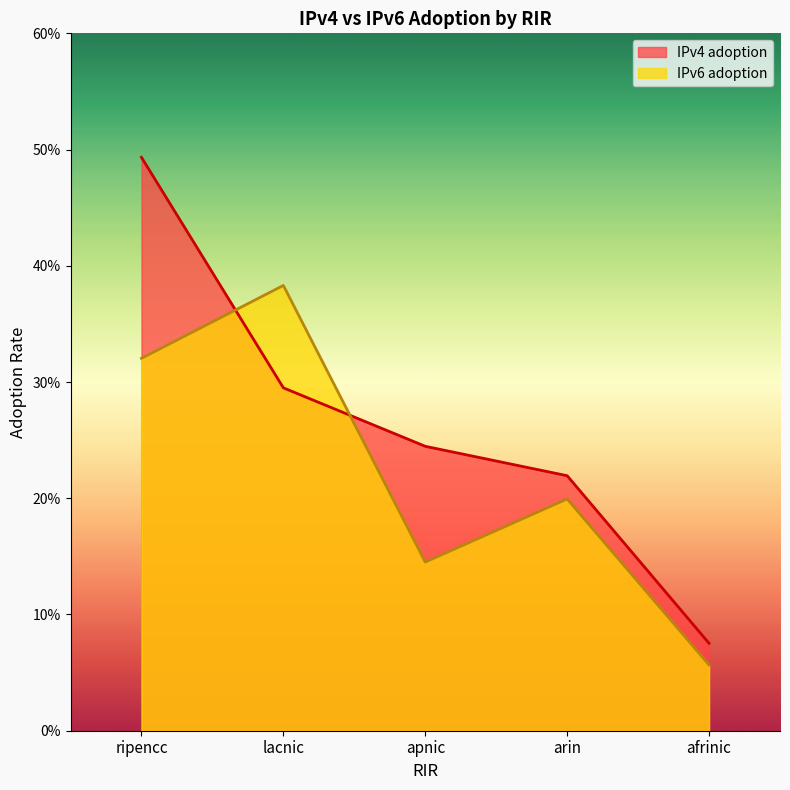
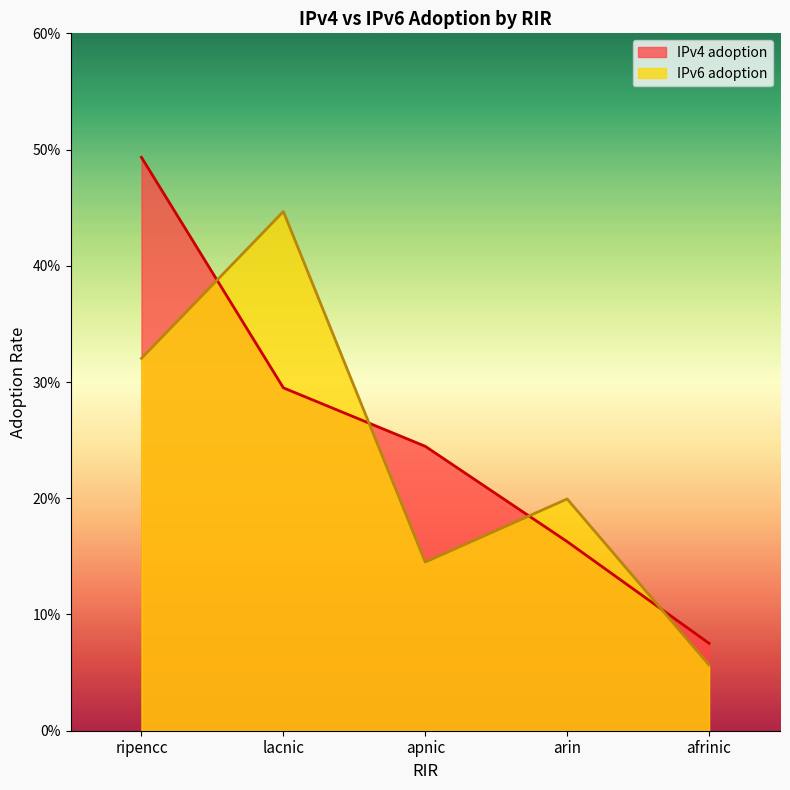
IPv6 adoption, lacnic: 38.3% -> 44.7%
IPv4 adoption, arin: 21.9% -> 16.3%
